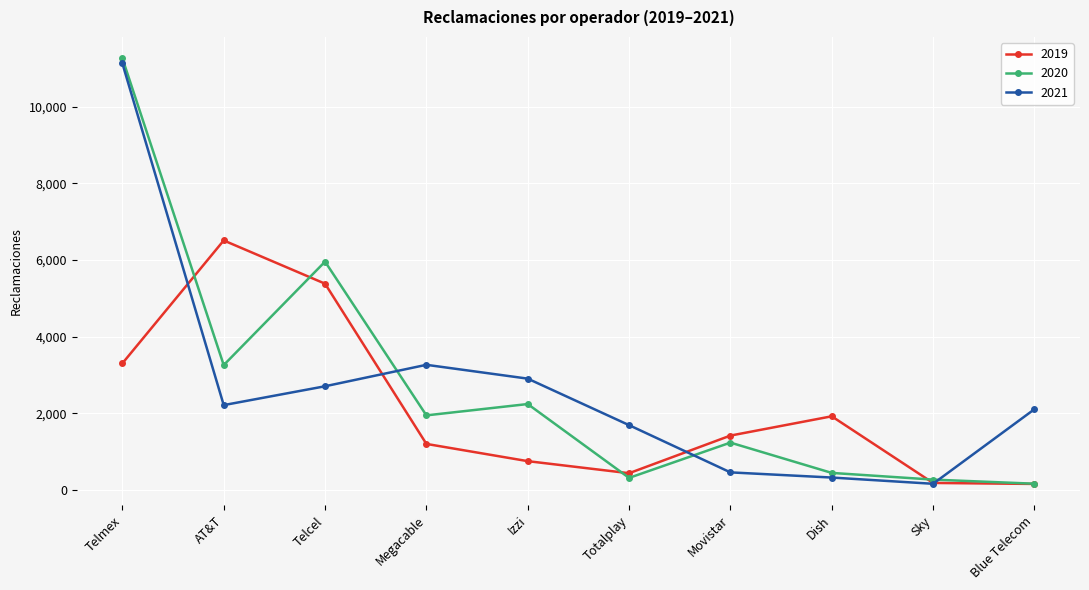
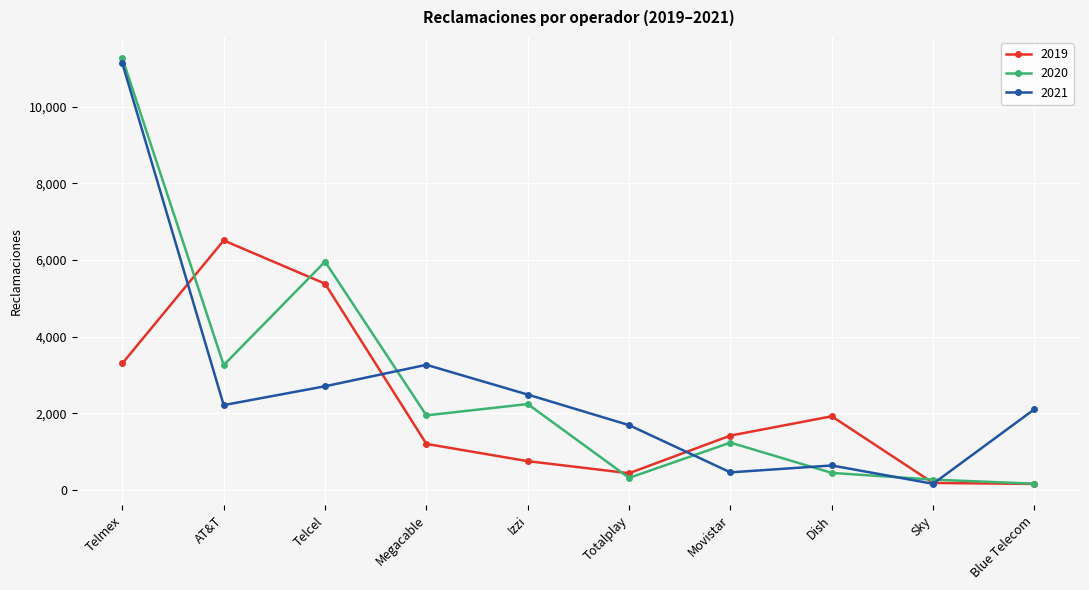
2021, Izzi: 2,900 -> 2,500
2021, Dish: 300 -> 600
